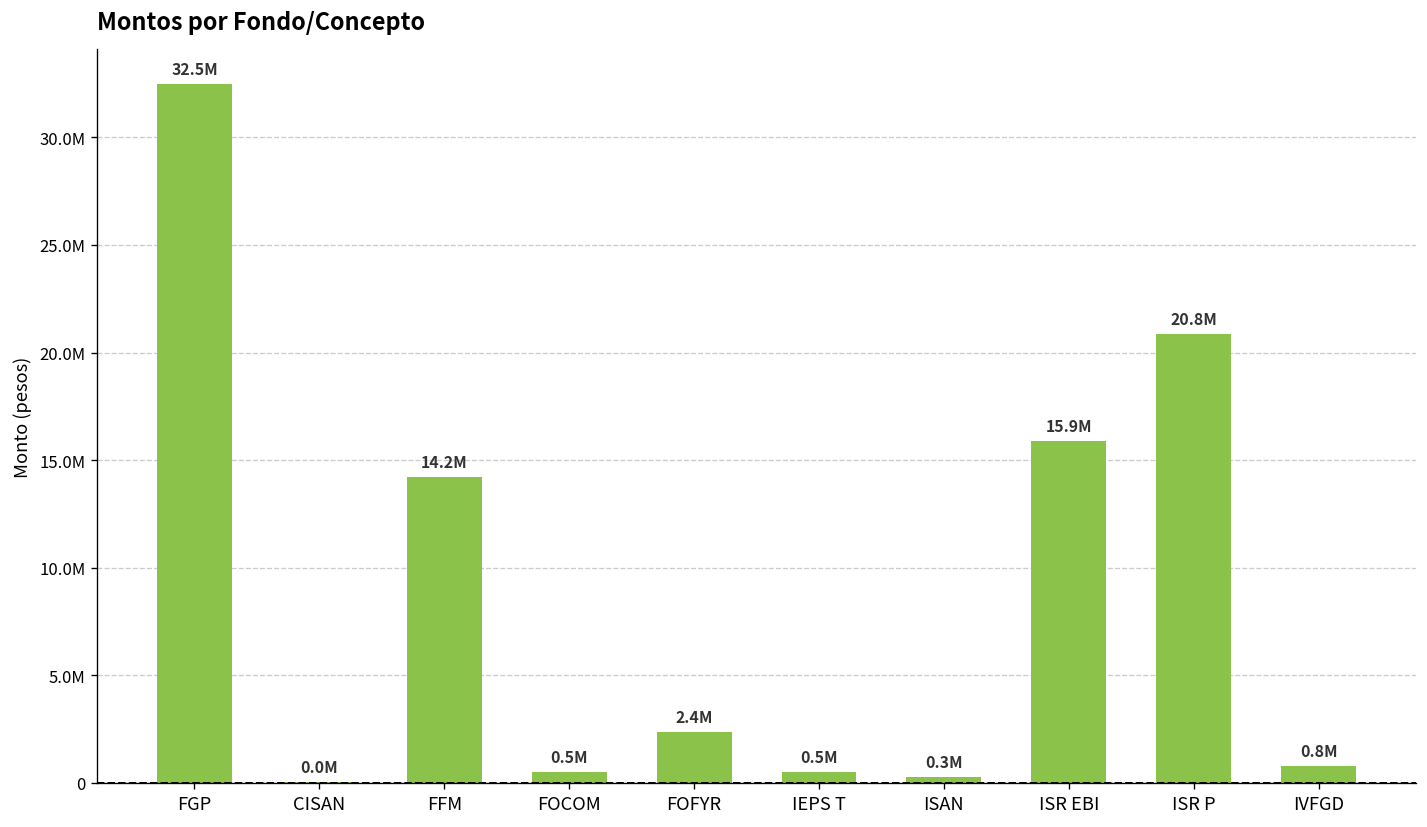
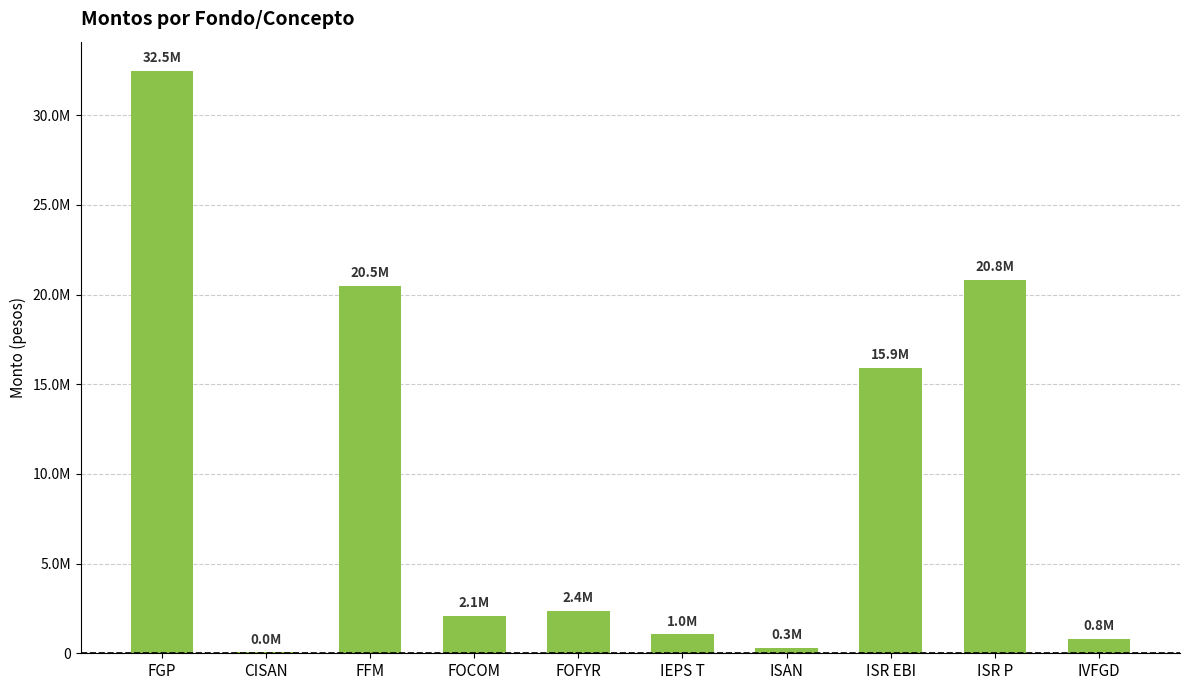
FFM: 14.2M -> 20.5M
FOCOM: 0.5M -> 2.1M
IEPS T: 0.5M -> 1.0M
